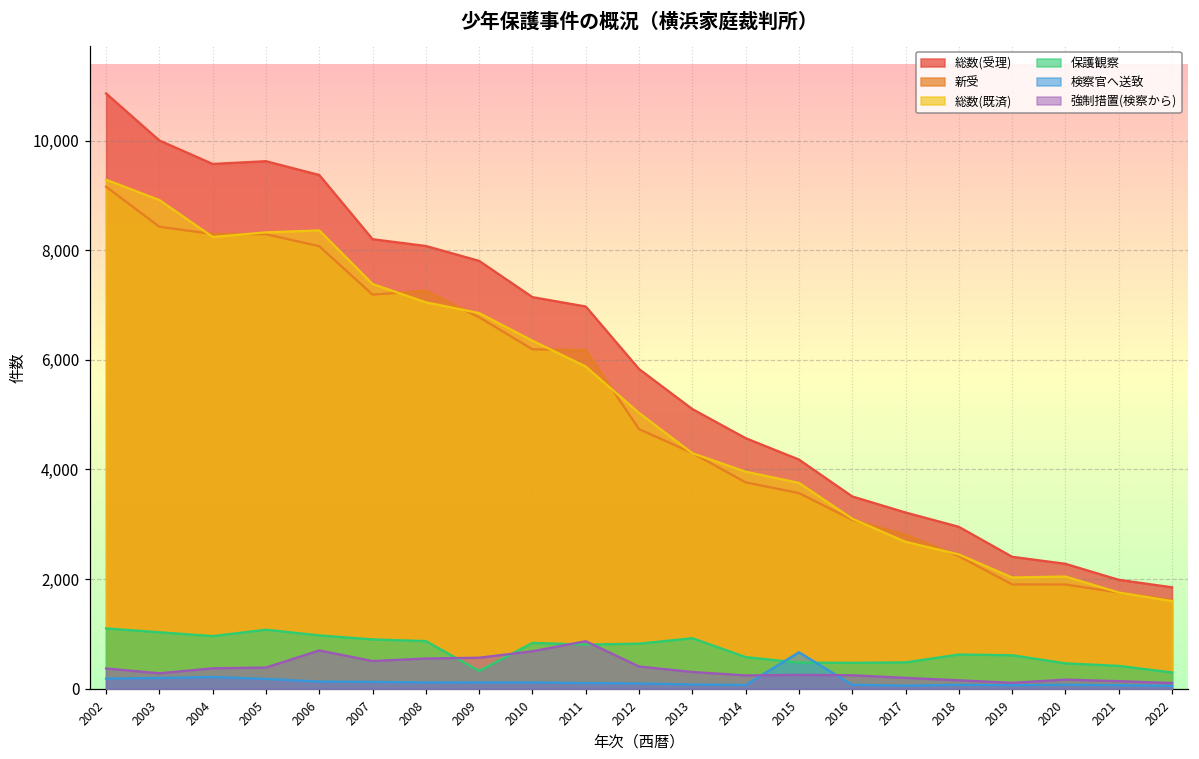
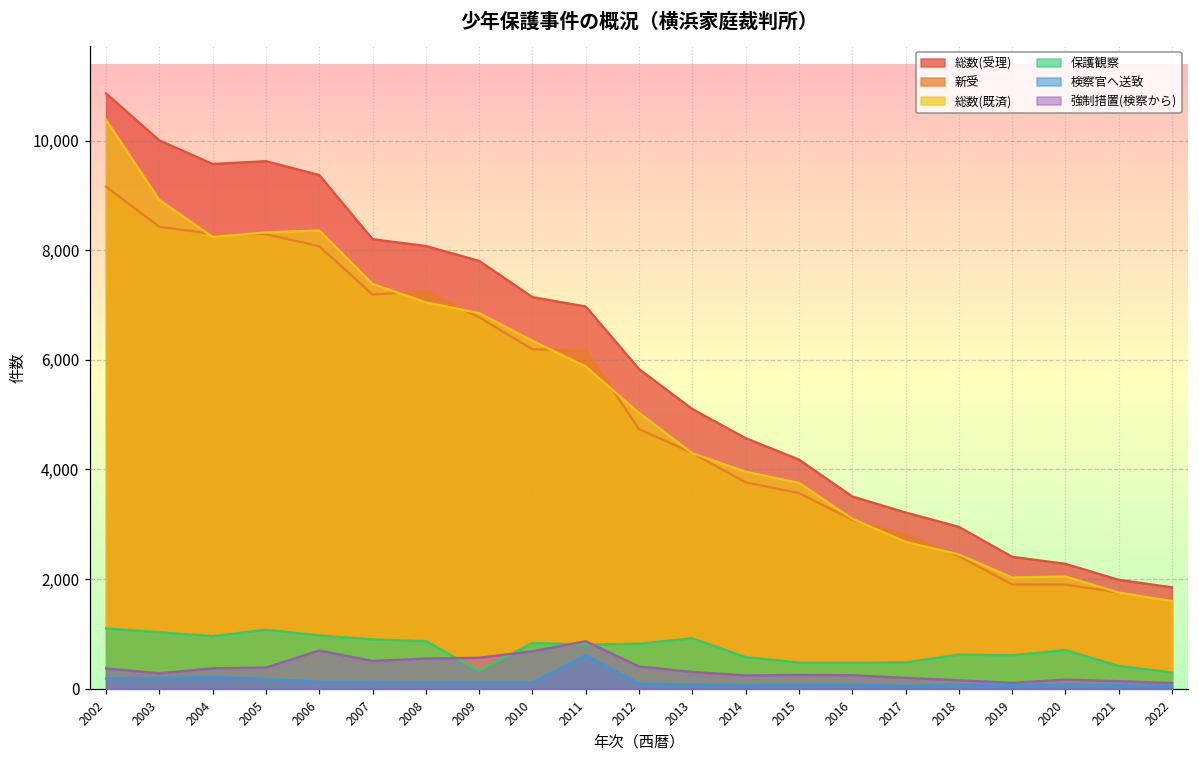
総数(既済), 2002: 9,300 -> 10,400
検察官へ送致, 2011: 100 -> 600
検察官へ送致, 2015: 700 -> 100
保護観察, 2020: 500 -> 700
